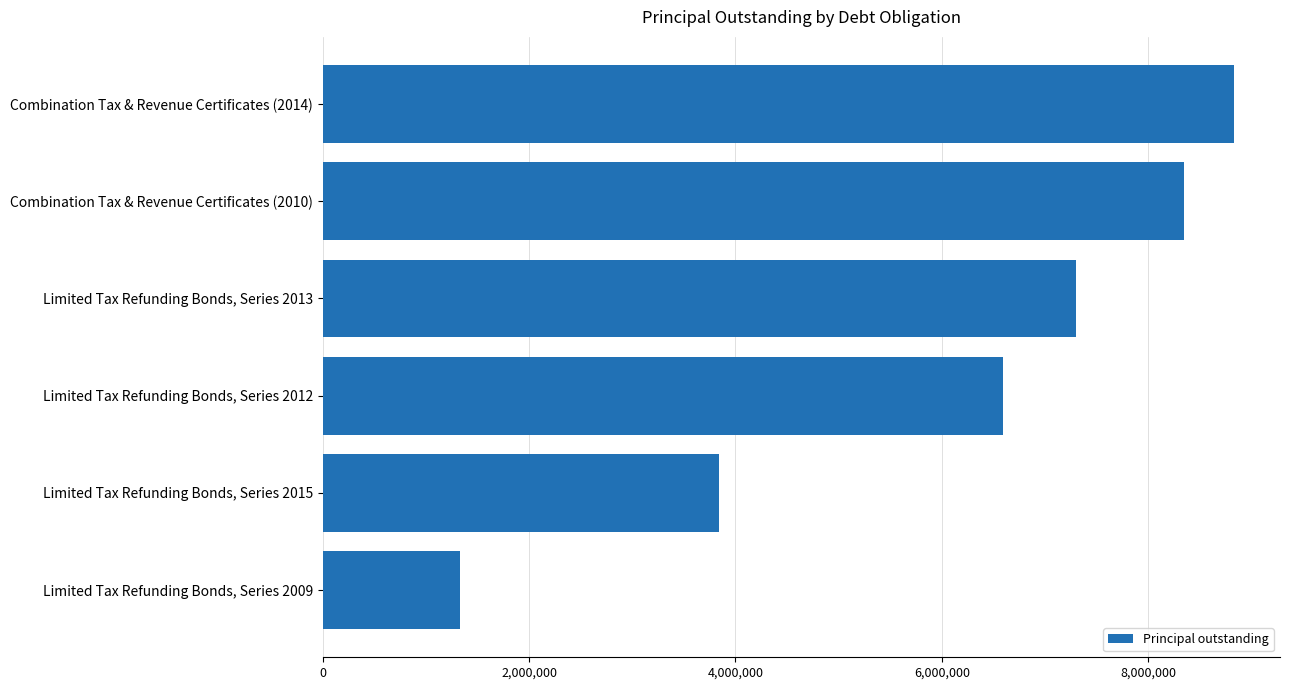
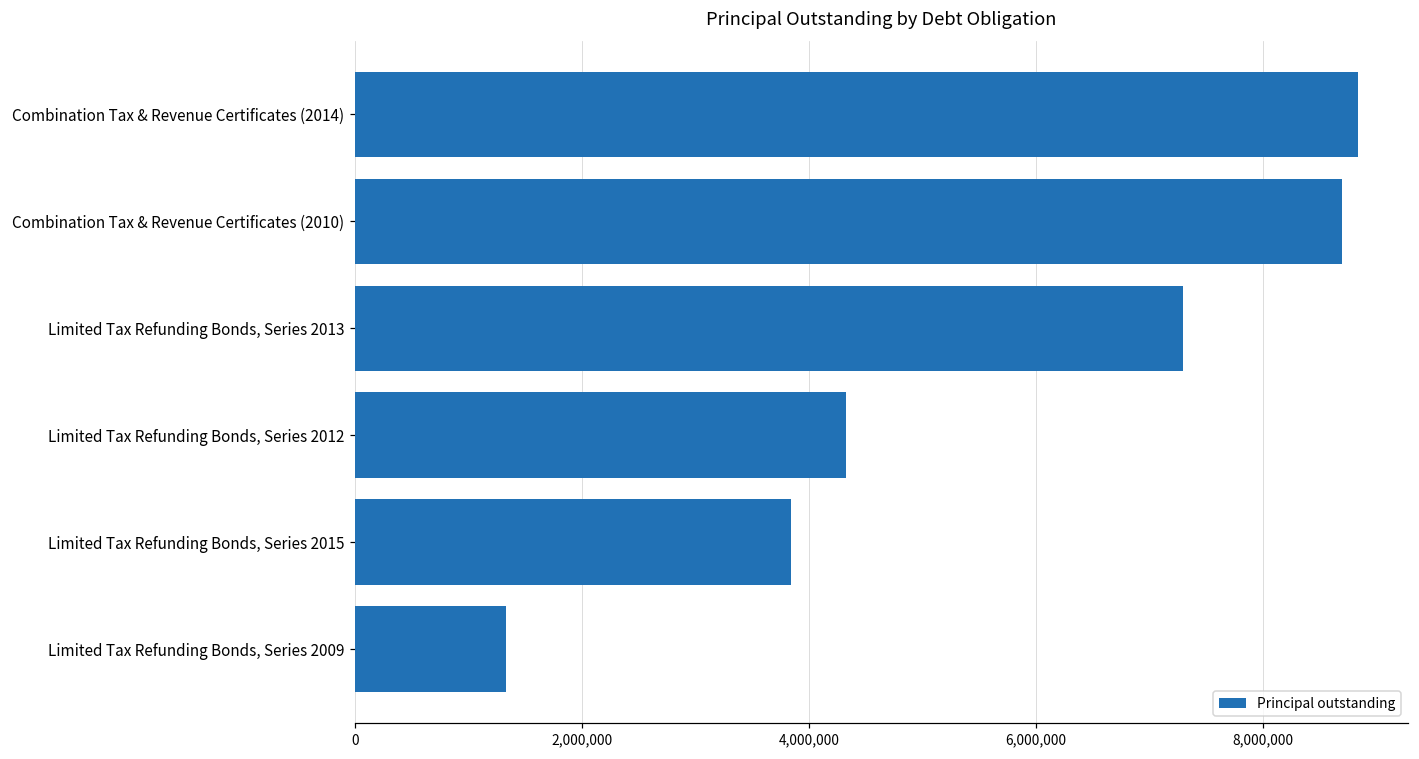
Combination Tax & Revenue Certificates (2010): 8,350,000 -> 8,700,000
Limited Tax Refunding Bonds, Series 2012: 6,590,000 -> 4,330,000
